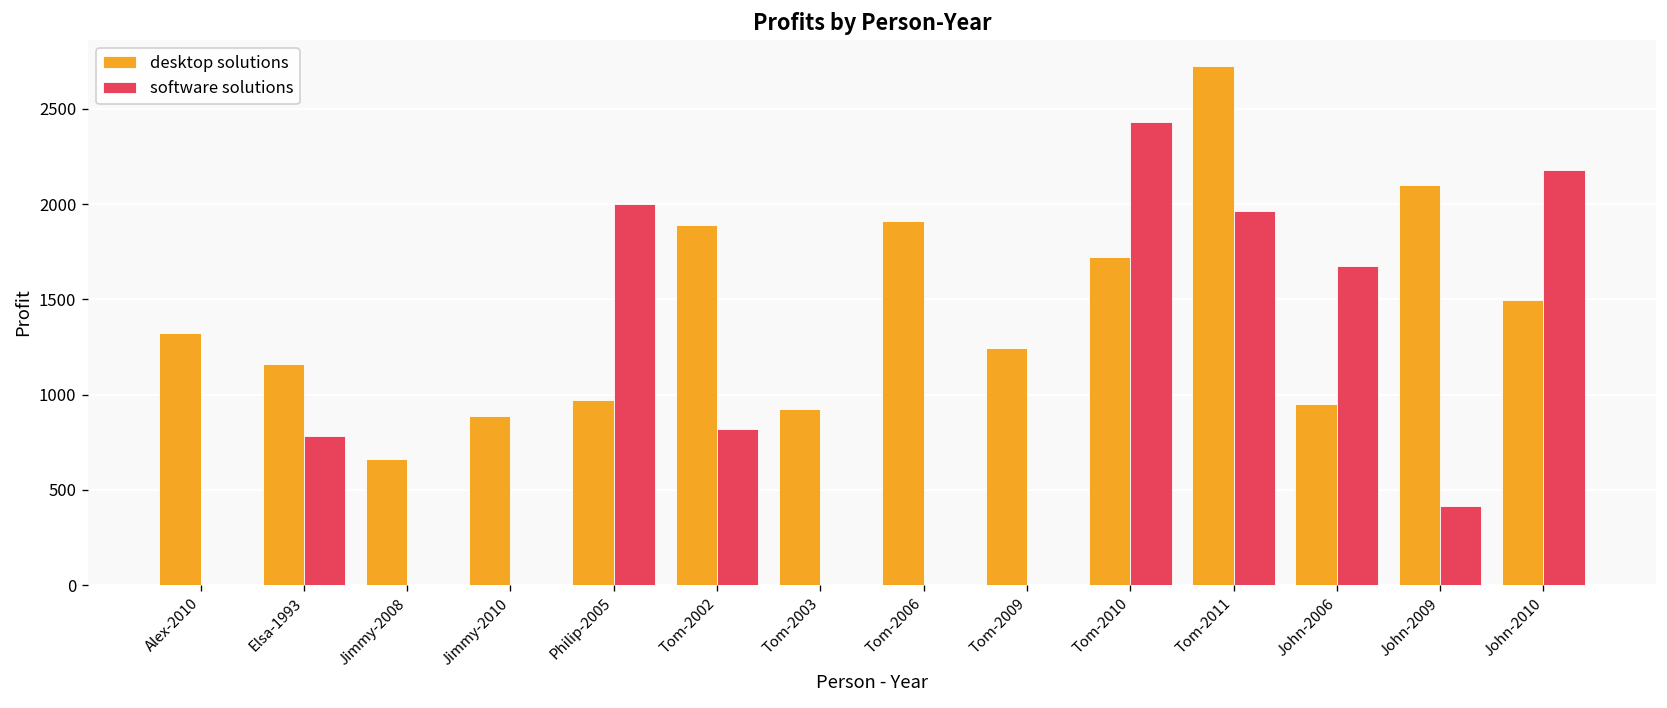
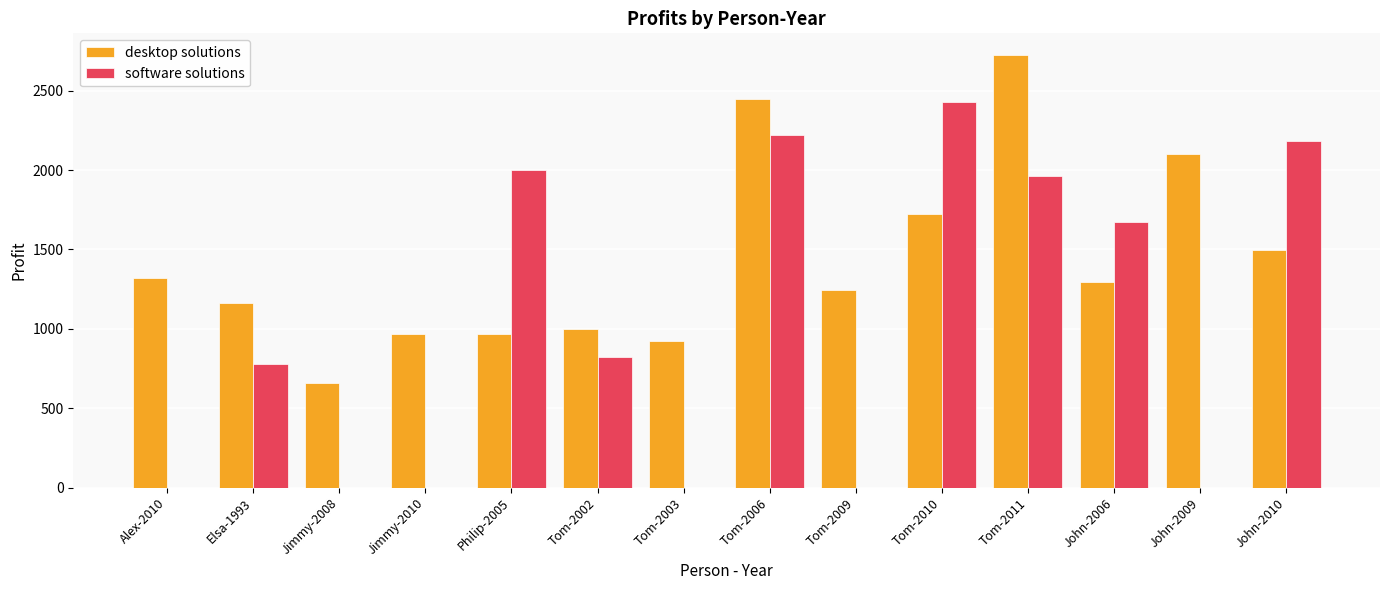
desktop solutions, Jimmy-2010: 890 -> 970
desktop solutions, Tom-2002: 1890 -> 1000
desktop solutions, Tom-2006: 1910 -> 2450
software solutions, Tom-2006: 0 -> 2220
desktop solutions, John-2006: 950 -> 1290
software solutions, John-2009: 420 -> 0
